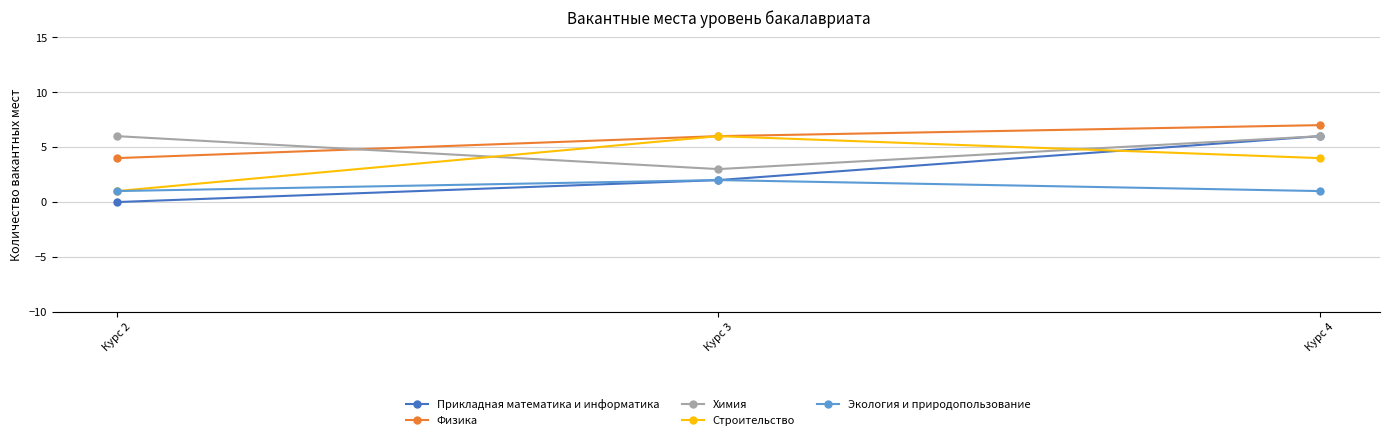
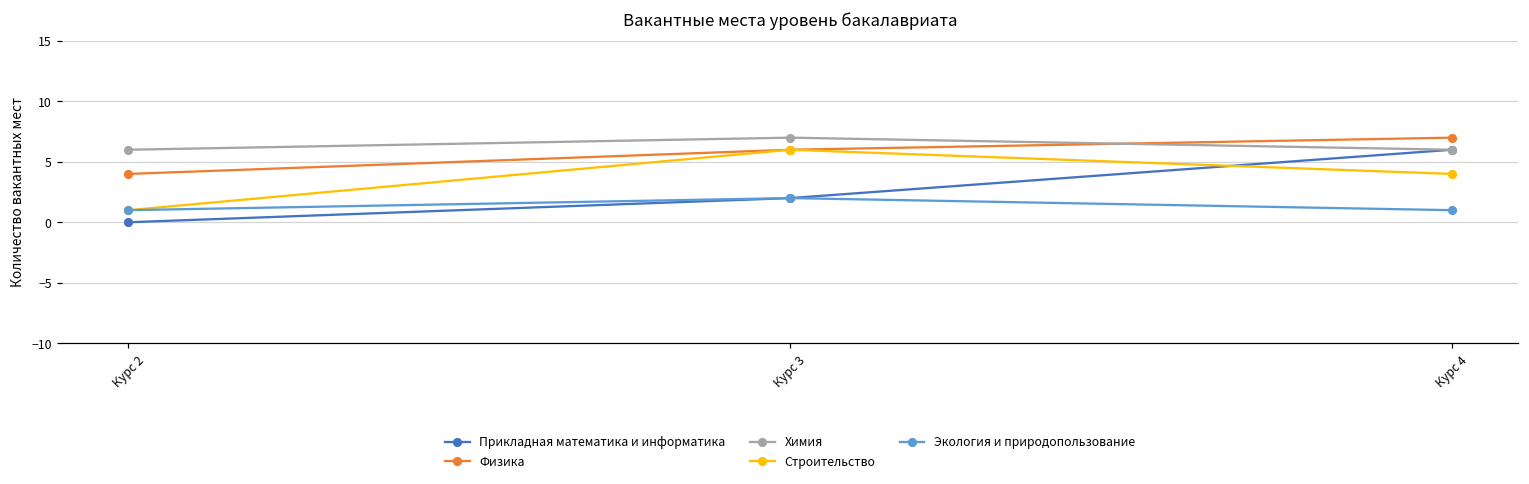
Химия, Курс 3: 3 -> 7
